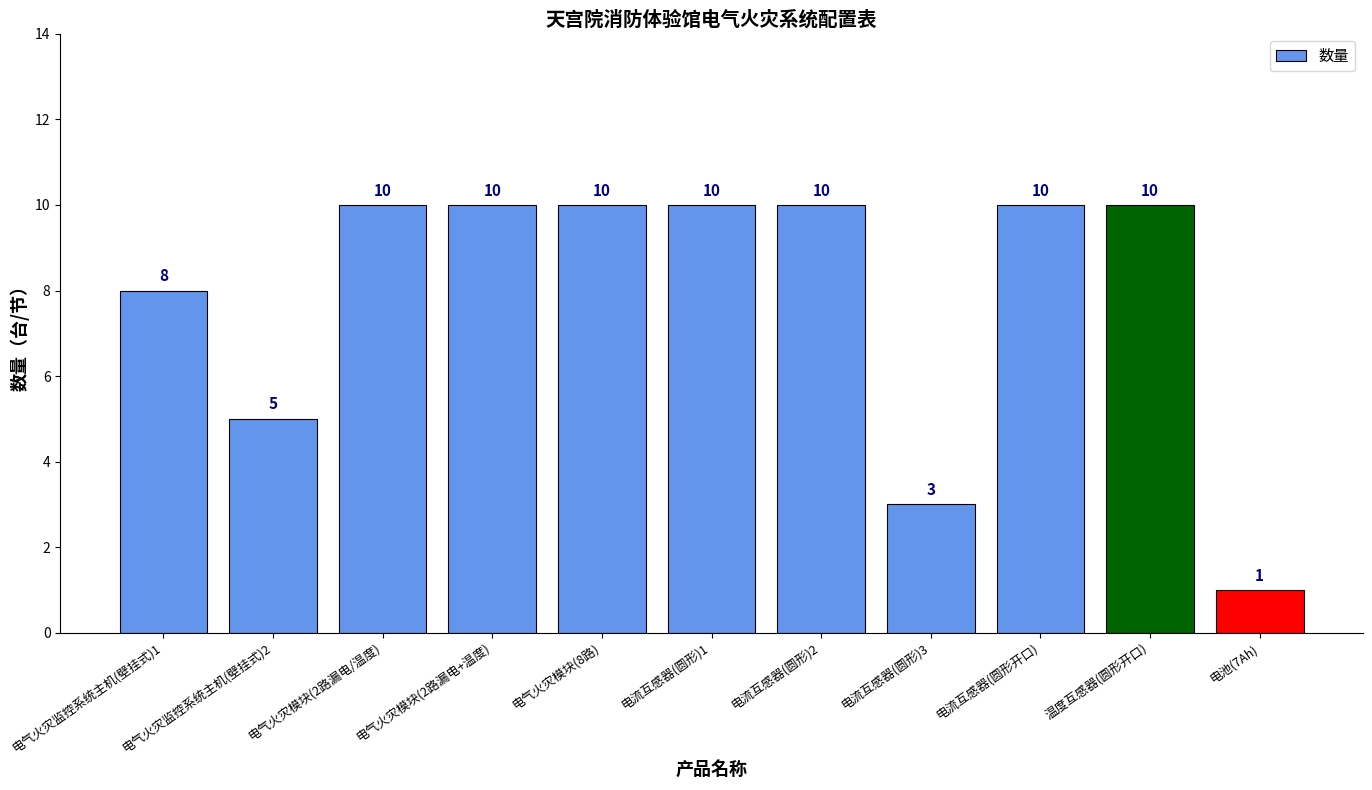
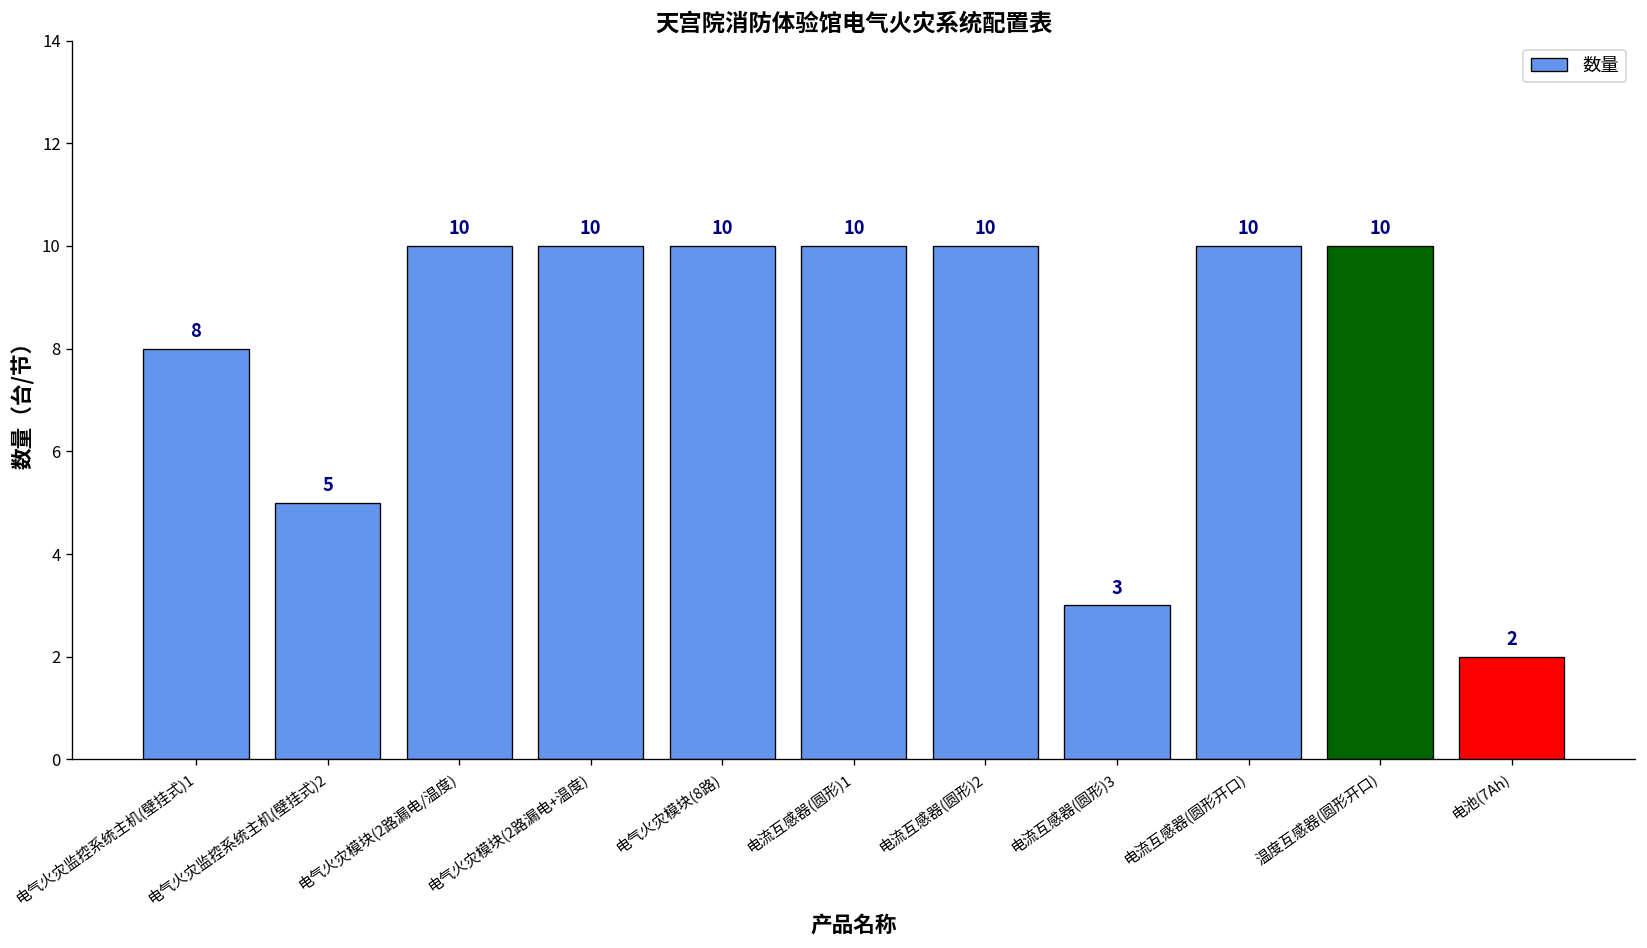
电池(7Ah): 1 -> 2
